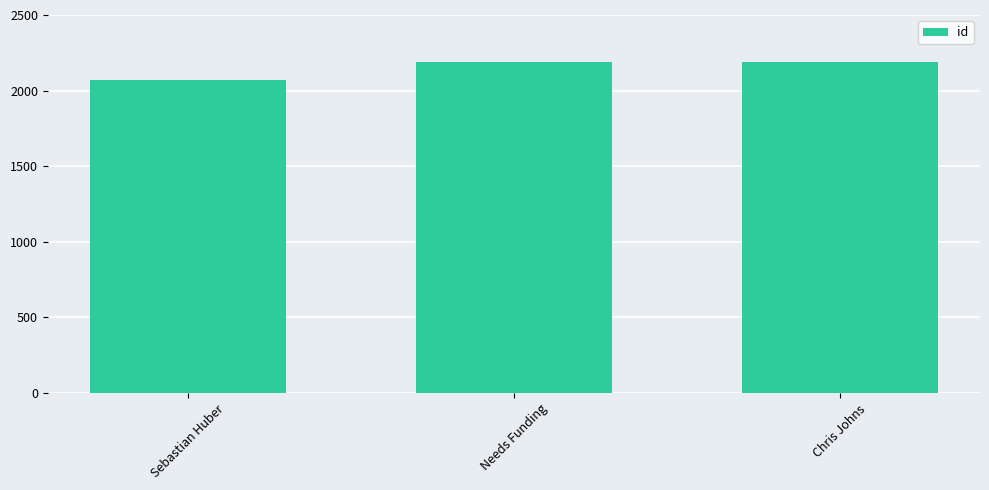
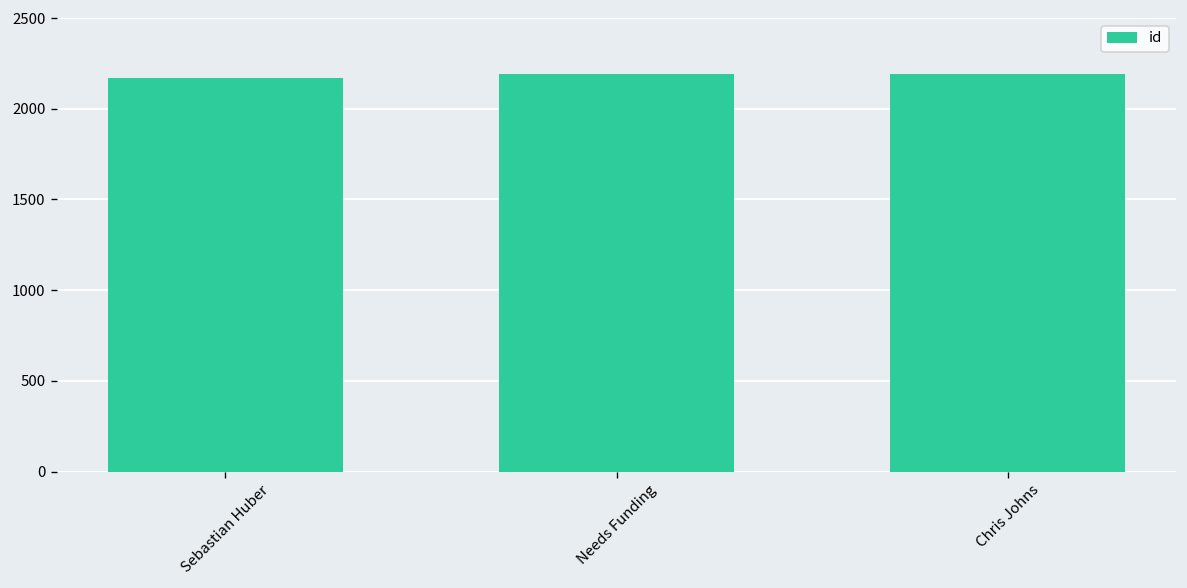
Sebastian Huber: 2070 -> 2170
